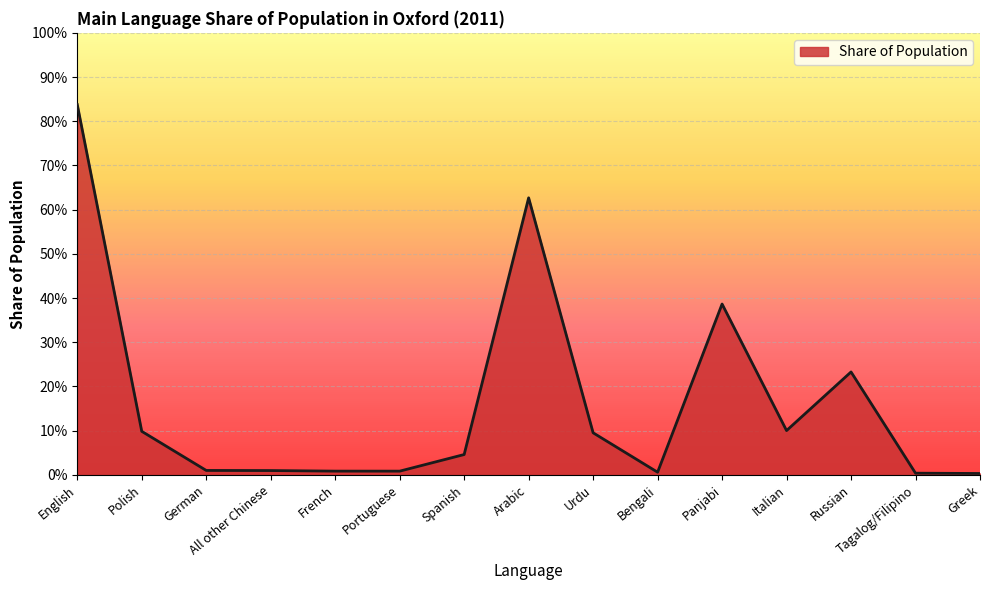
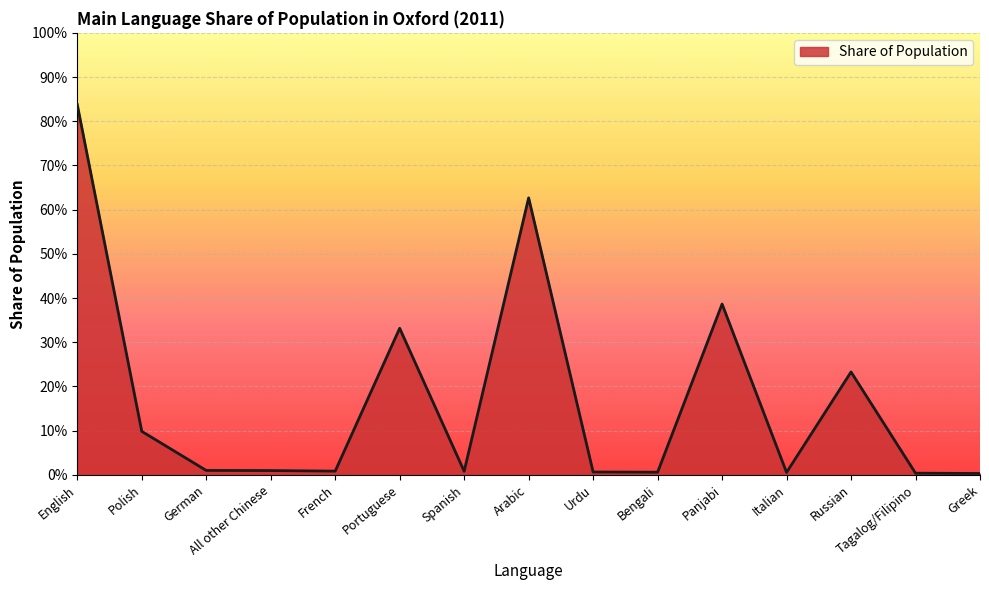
Portuguese: 1% -> 33%
Spanish: 5% -> 1%
Urdu: 10% -> 1%
Italian: 10% -> 1%
